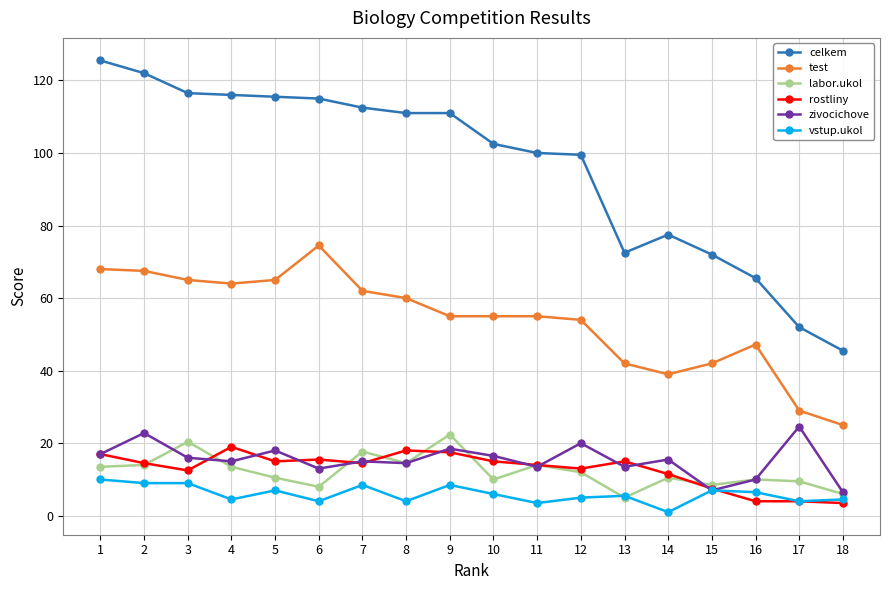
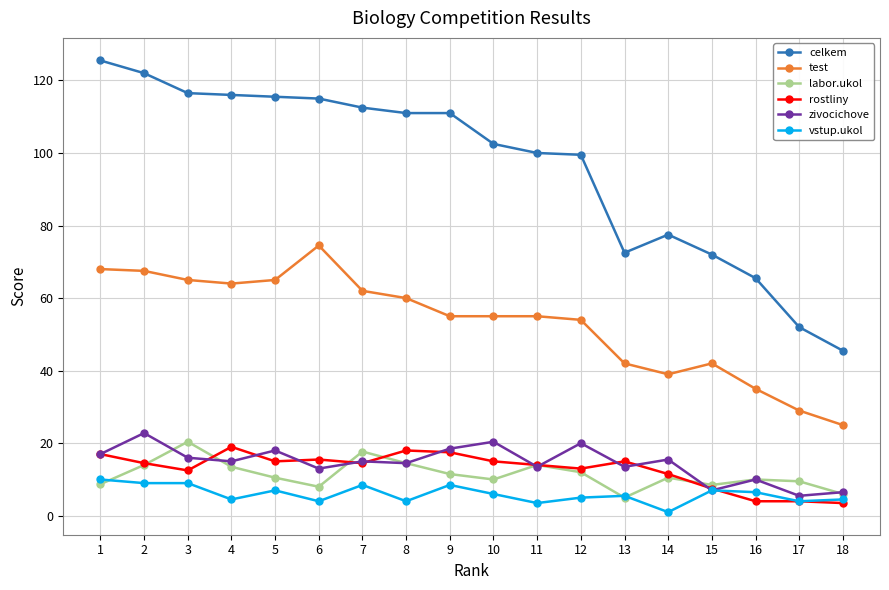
labor.ukol, 1: 14 -> 9
labor.ukol, 9: 22 -> 12
zivocichove, 10: 17 -> 20
test, 16: 47 -> 35
zivocichove, 17: 25 -> 6
